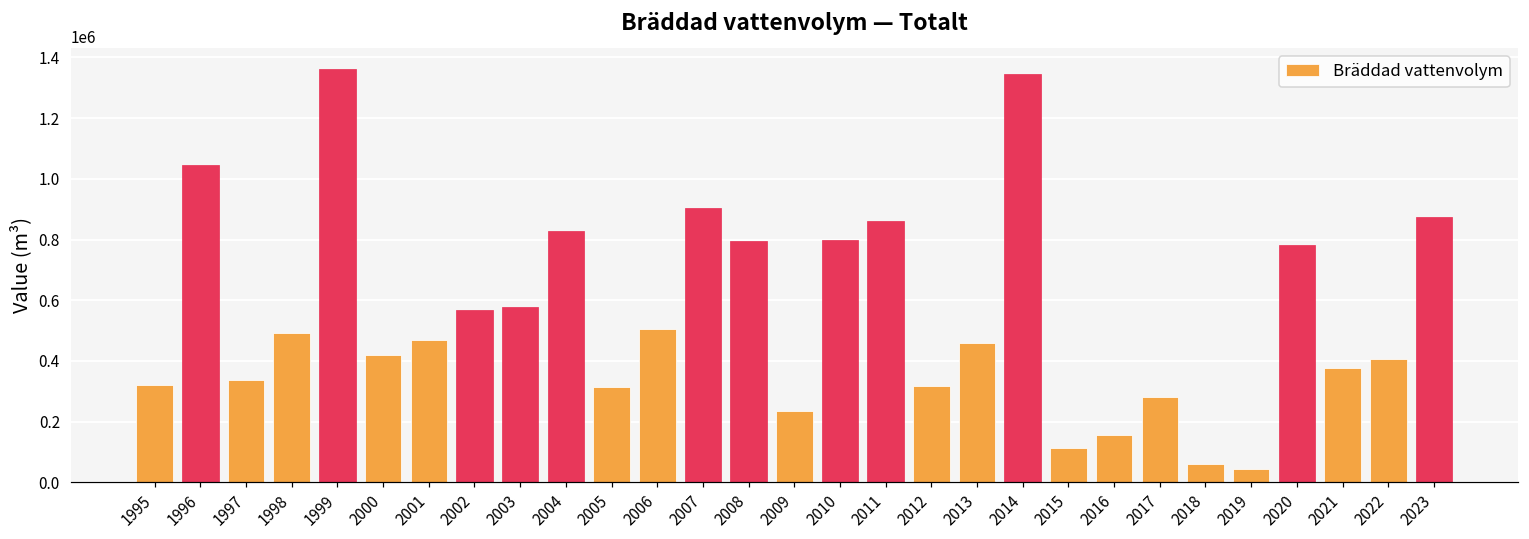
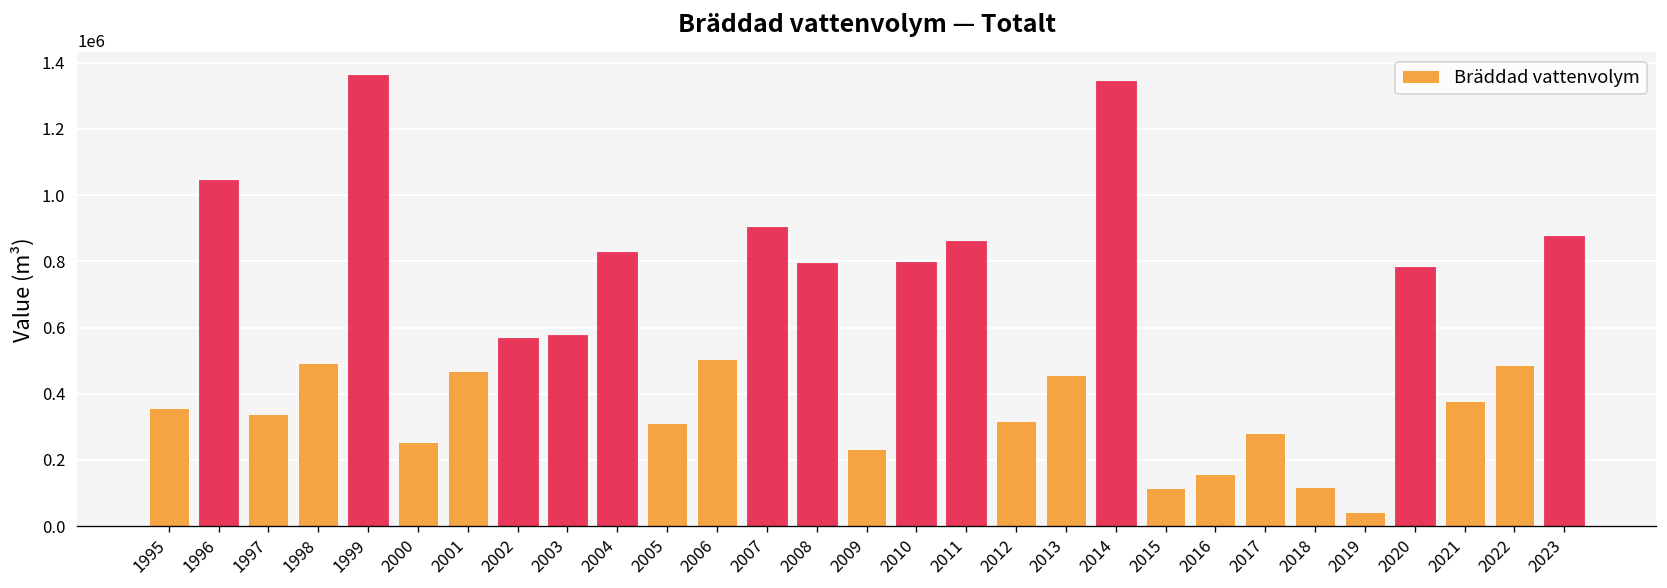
1995: 320000 -> 360000
2000: 420000 -> 250000
2018: 60000 -> 120000
2022: 410000 -> 490000
